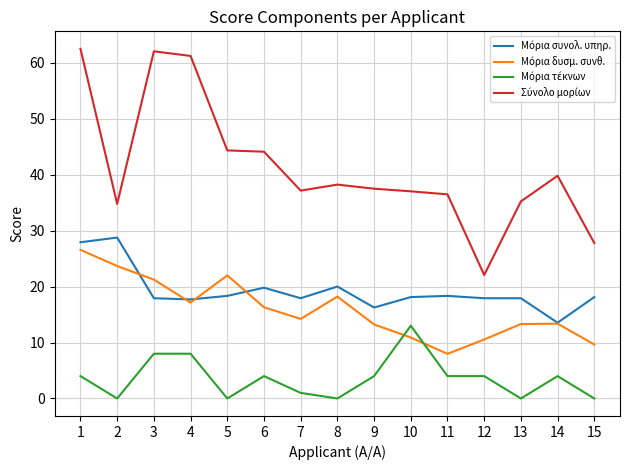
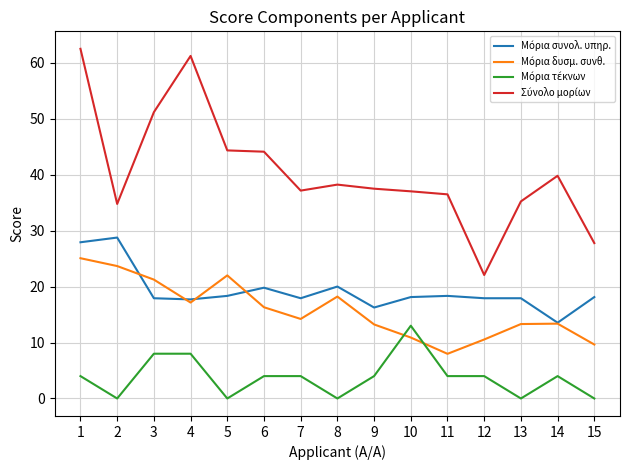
Μόρια δυσμ. συνθ., 1: 27 -> 25
Σύνολο μορίων, 3: 62 -> 51
Μόρια τέκνων, 7: 1 -> 4
